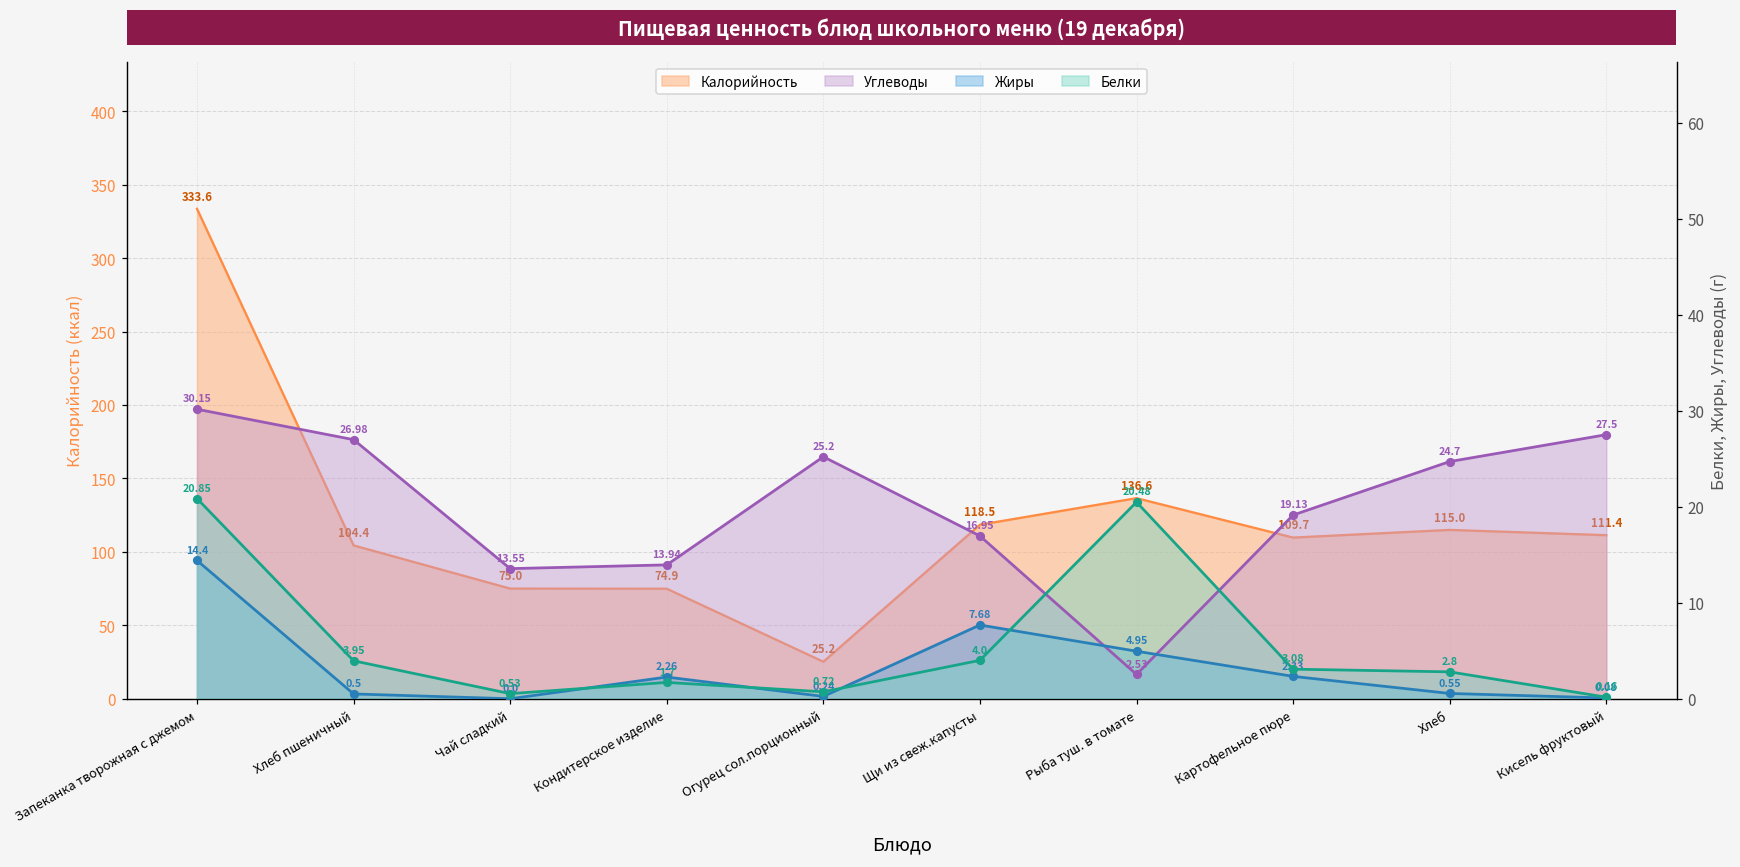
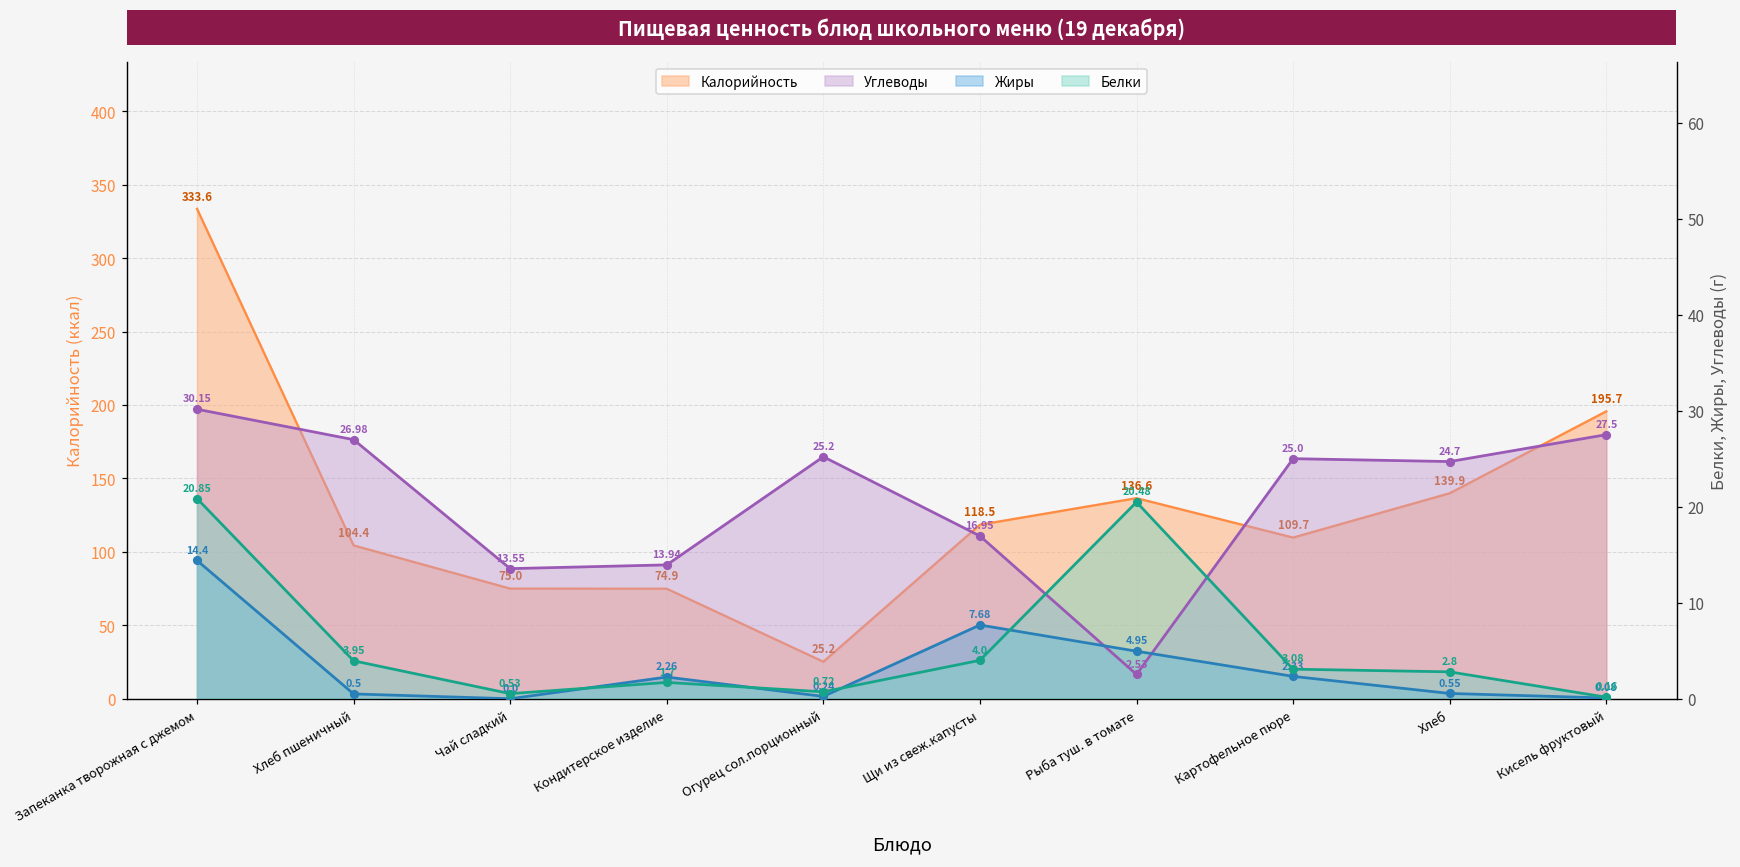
Калорийность, Хлеб: 115.0 -> 139.9
Калорийность, Кисель фруктовый: 111.4 -> 195.7
Углеводы, Картофельное пюре: 19.13 -> 25.0
